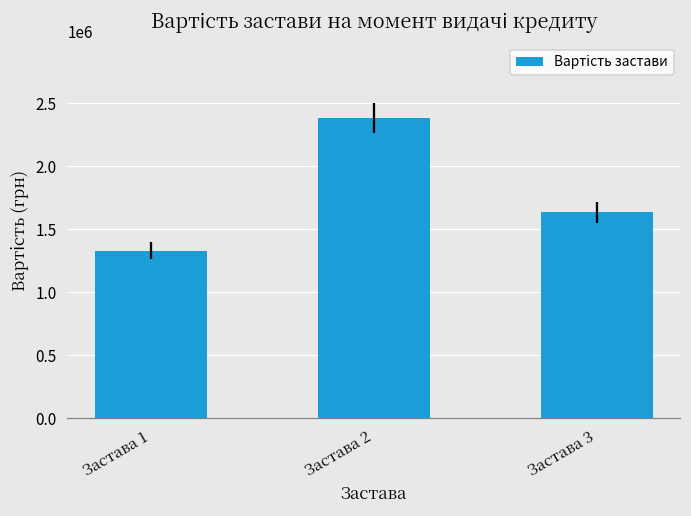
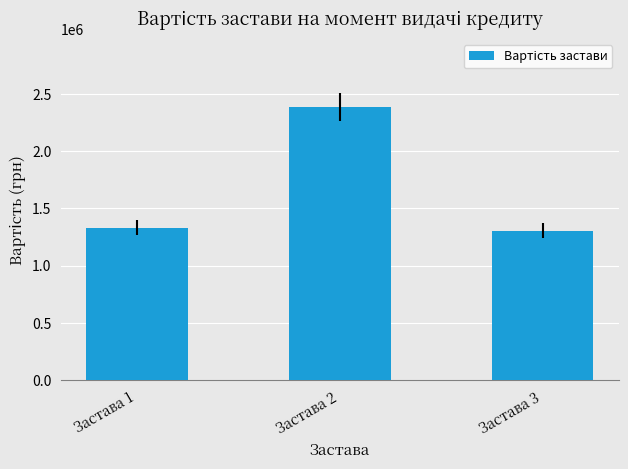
Застава 3: 1640000 -> 1310000
